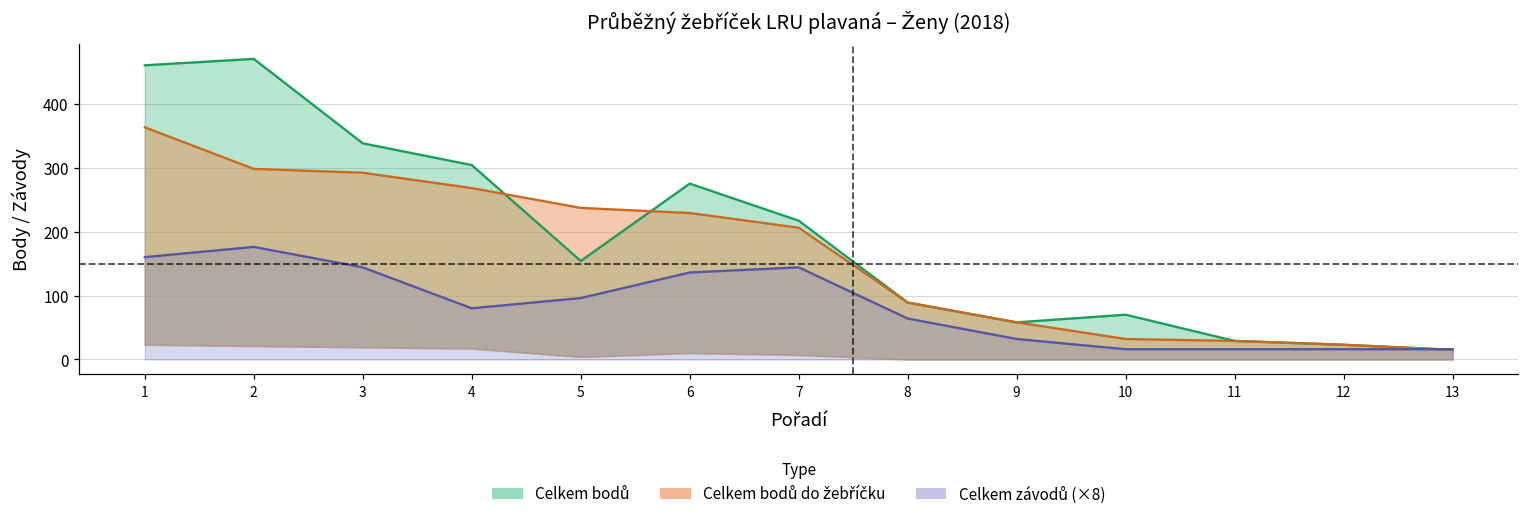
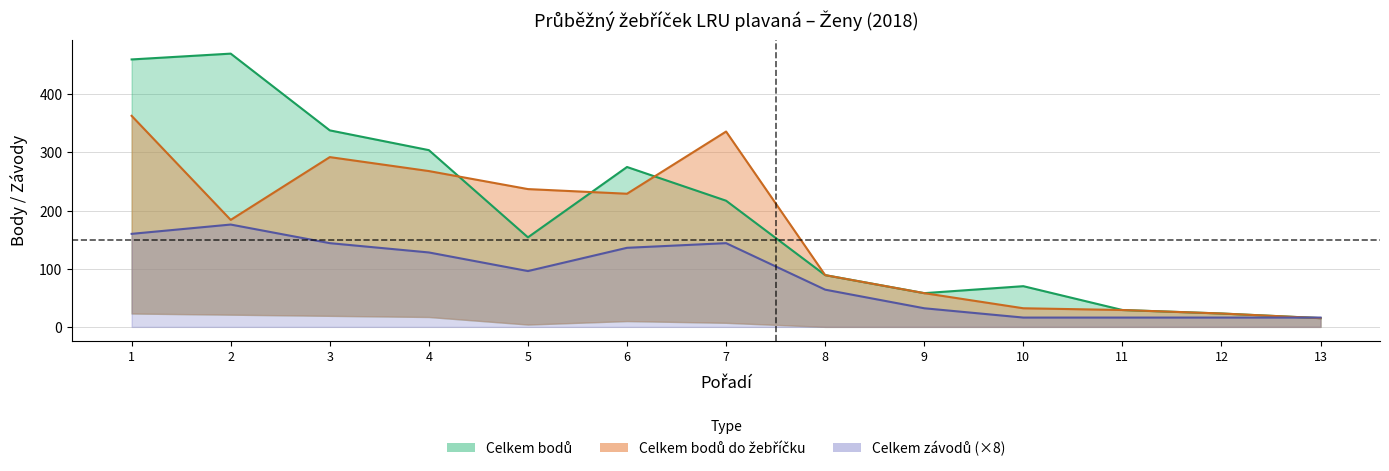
Celkem bodů do žebříčku, 2: 300 -> 180
Celkem závodů (×8), 4: 80 -> 130
Celkem bodů do žebříčku, 7: 210 -> 340
